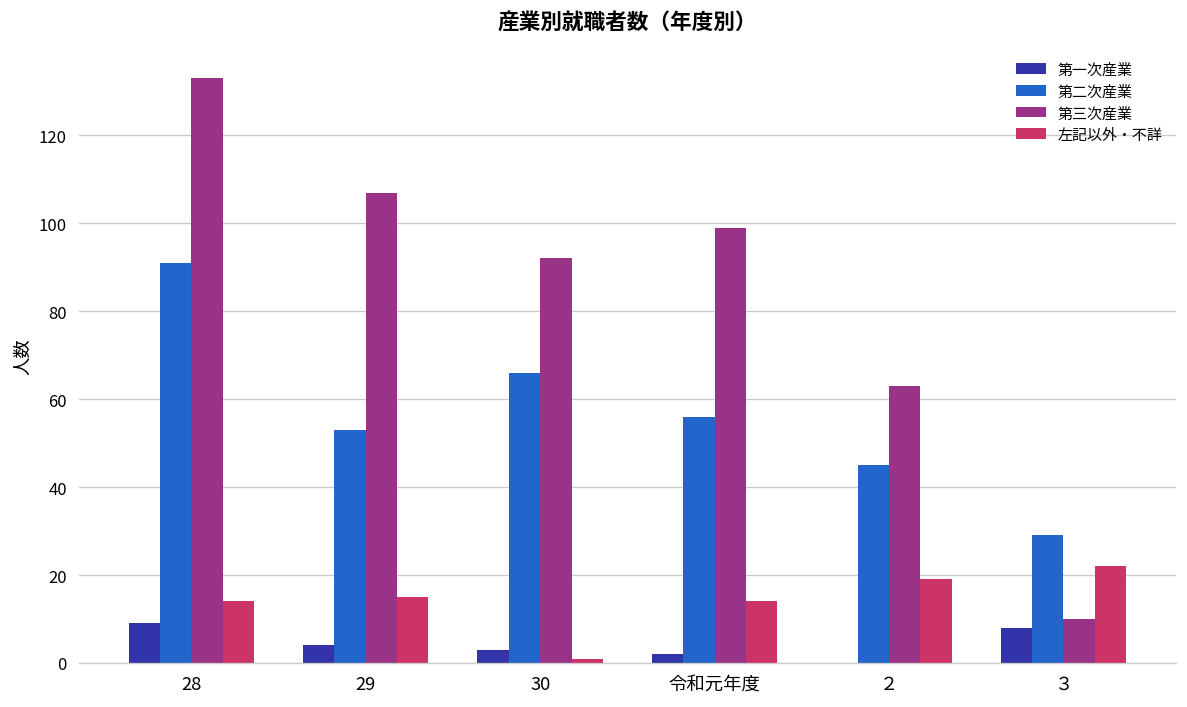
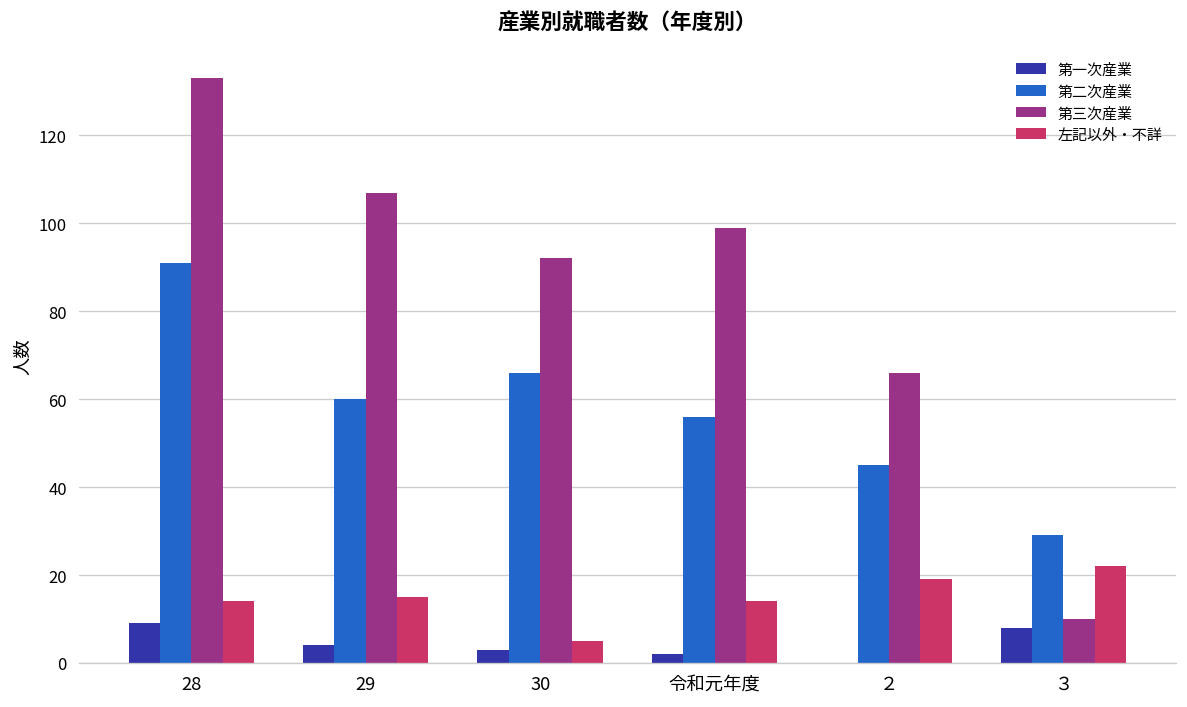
第二次産業, 29: 53 -> 60
左記以外・不詳, 30: 1 -> 5
第三次産業, ２: 63 -> 66
